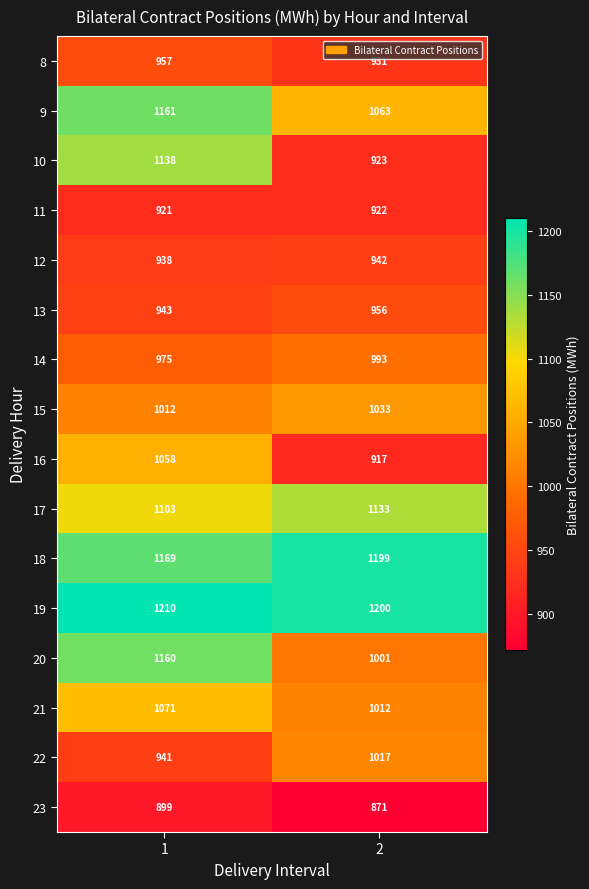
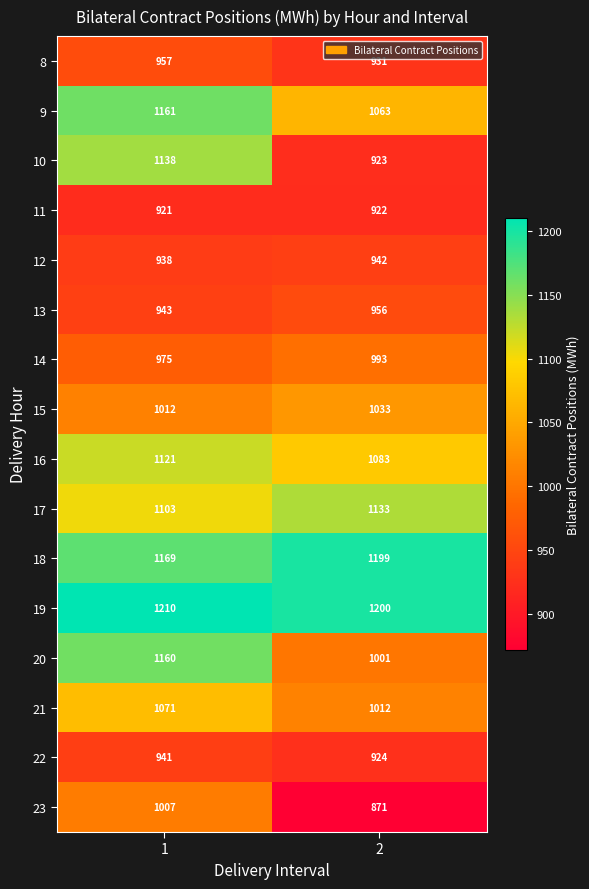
16, 1: 1058 -> 1121
16, 2: 917 -> 1083
22, 2: 1017 -> 924
23, 1: 899 -> 1007
